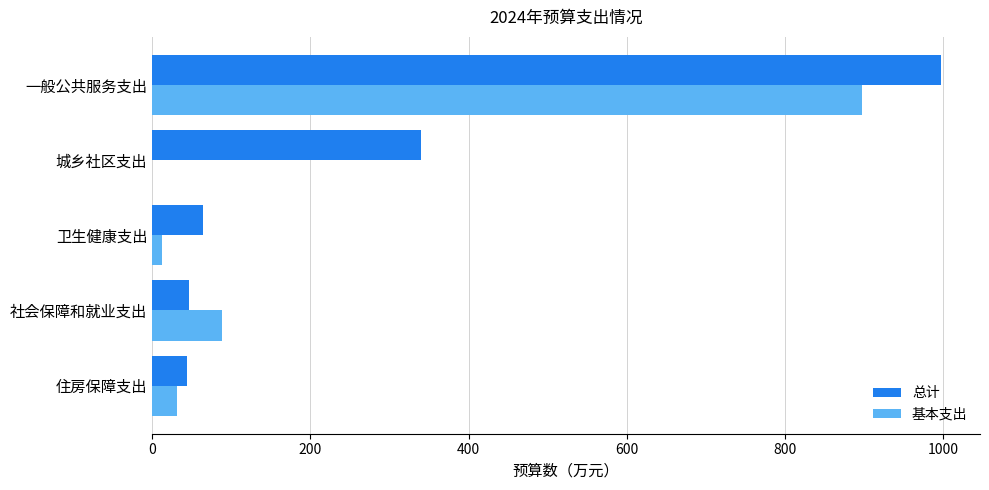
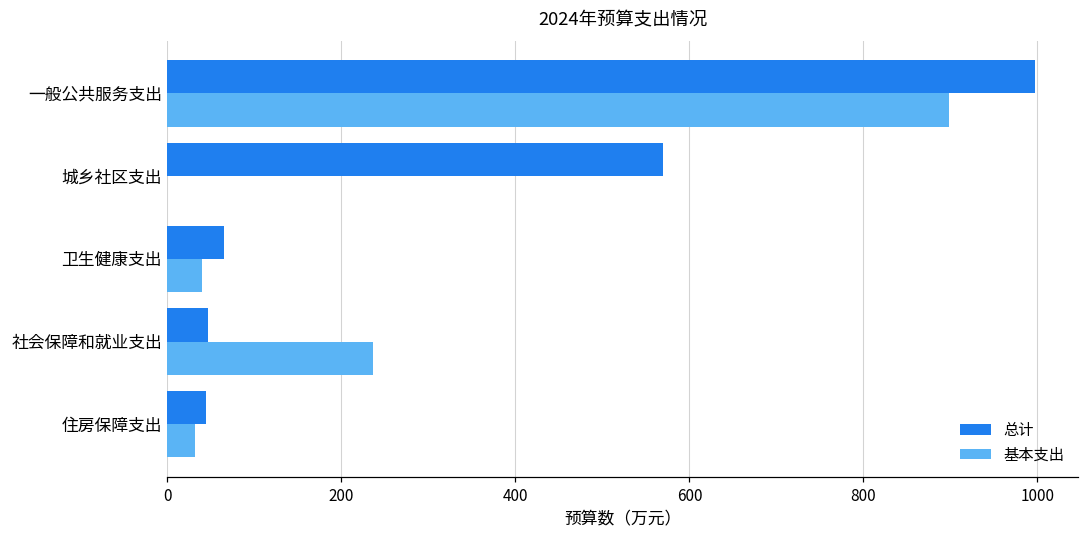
总计, 城乡社区支出: 340 -> 570
基本支出, 卫生健康支出: 10 -> 40
基本支出, 社会保障和就业支出: 90 -> 240
